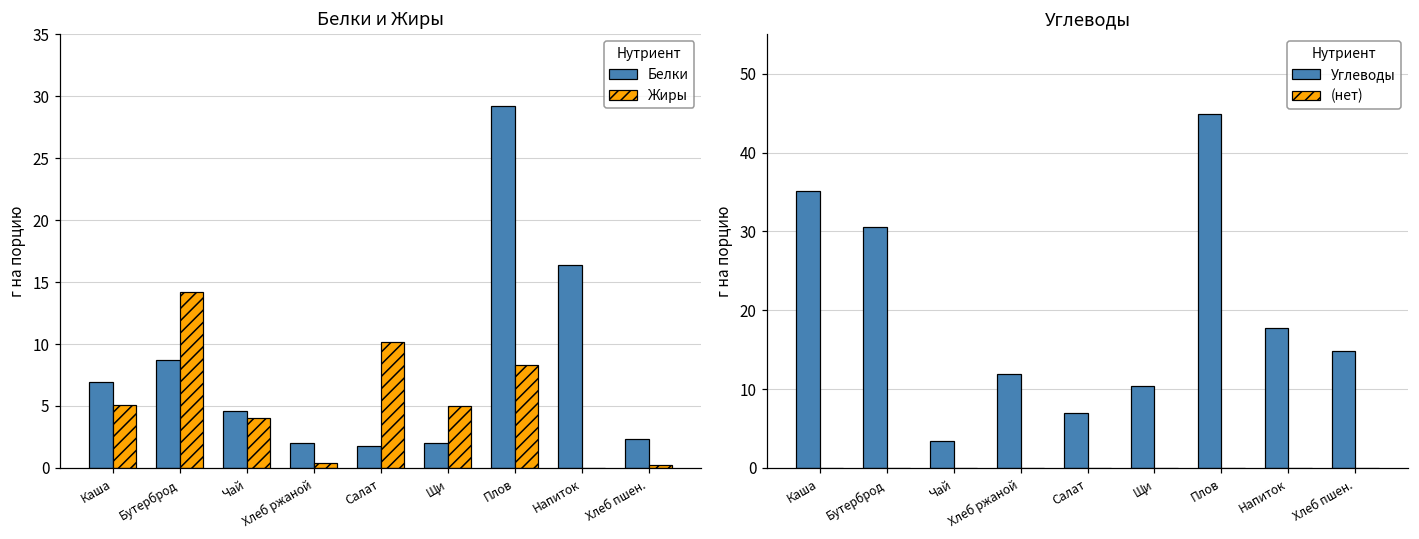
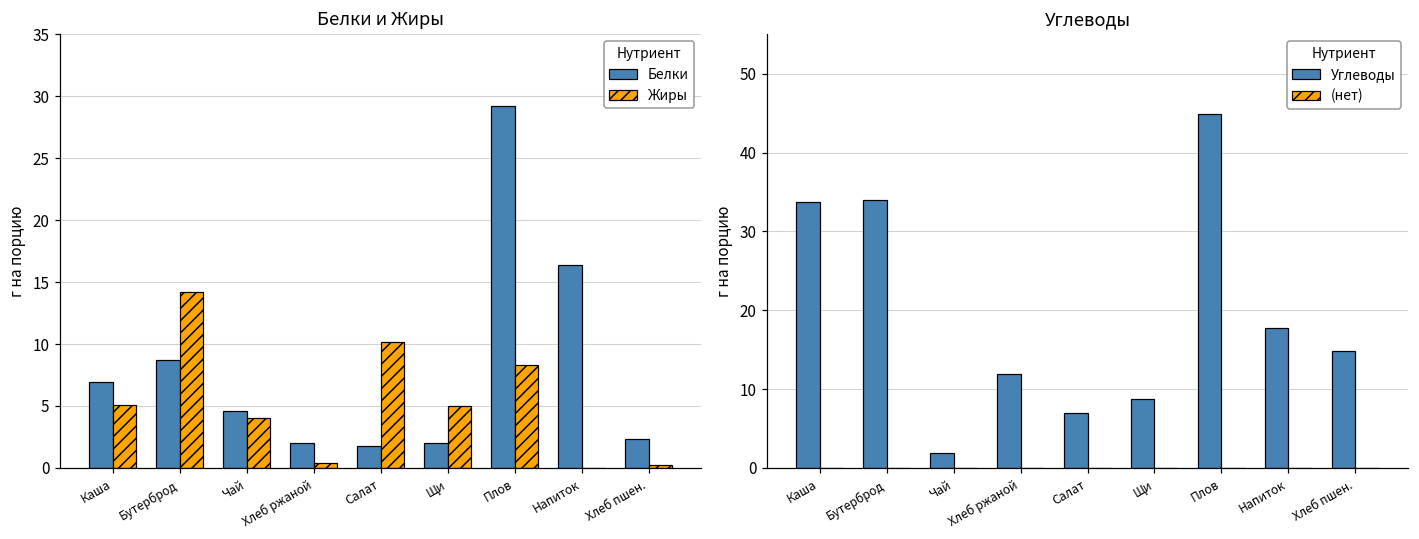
Углеводы, Углеводы, Каша: 35 -> 34
Углеводы, Углеводы, Бутерброд: 31 -> 34
Углеводы, Углеводы, Чай: 3 -> 2
Углеводы, Углеводы, Щи: 10 -> 9
